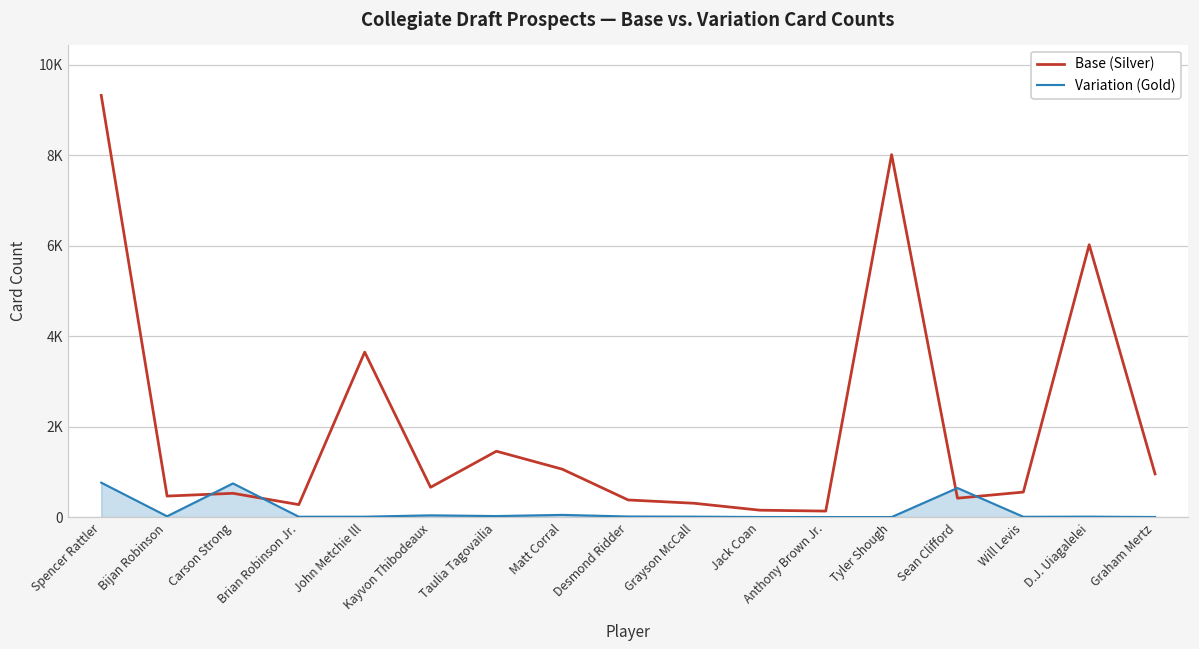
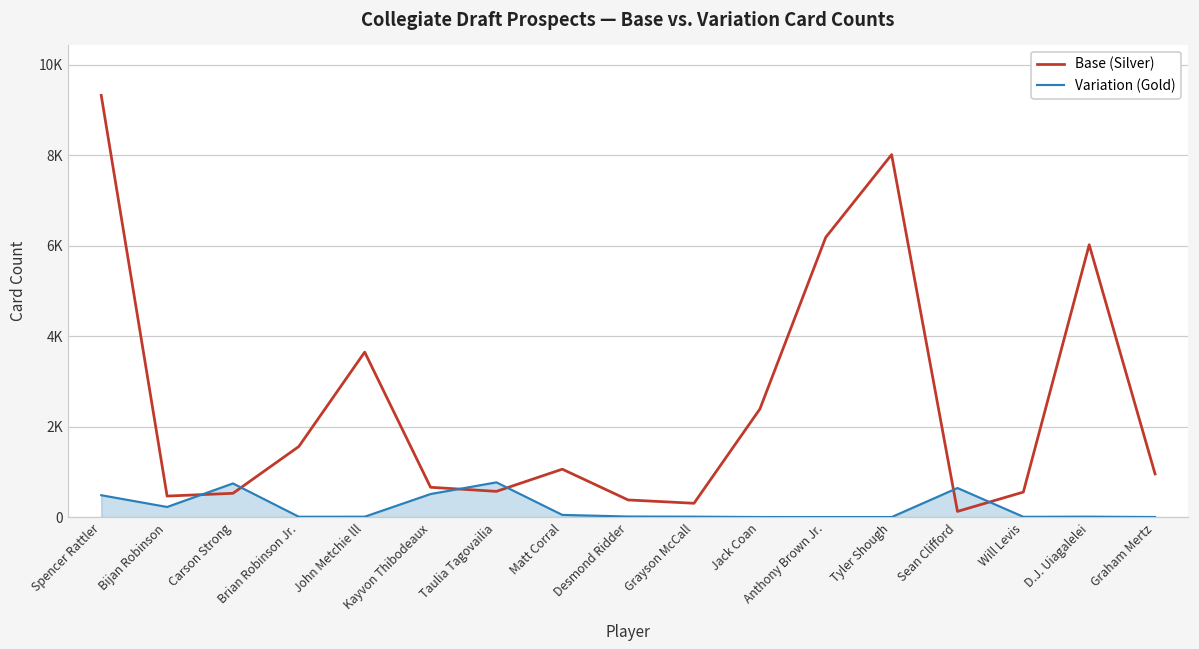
Variation (Gold), Spencer Rattler: 800 -> 500
Variation (Gold), Bijan Robinson: 0 -> 200
Base (Silver), Brian Robinson Jr.: 300 -> 1600
Variation (Gold), Kayvon Thibodeaux: 0 -> 500
Base (Silver), Taulia Tagovailia: 1500 -> 600
Variation (Gold), Taulia Tagovailia: 0 -> 800
Base (Silver), Jack Coan: 200 -> 2400
Base (Silver), Anthony Brown Jr.: 100 -> 6200
Base (Silver), Sean Clifford: 400 -> 100
